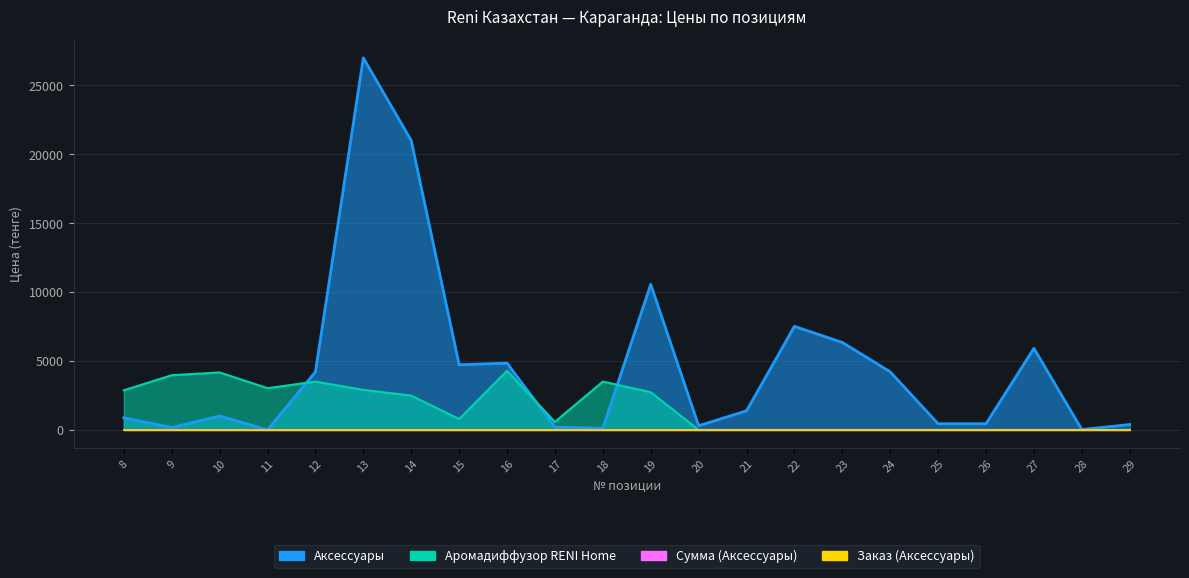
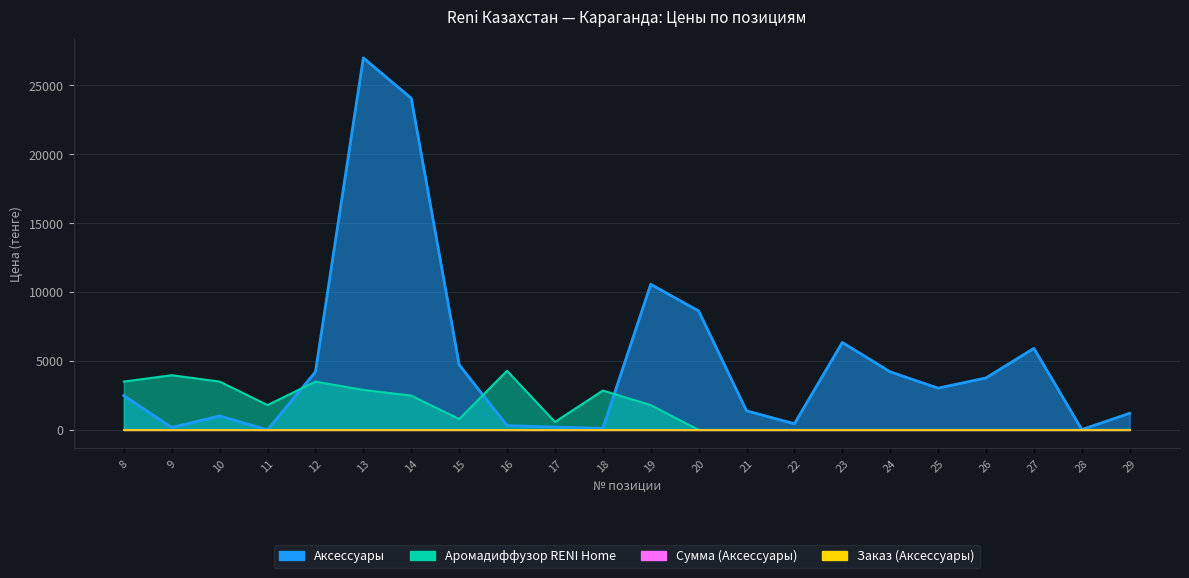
Аксессуары, 8: 900 -> 2500
Аромадиффузор RENI Home, 8: 2900 -> 3500
Аромадиффузор RENI Home, 10: 4200 -> 3500
Аромадиффузор RENI Home, 11: 3000 -> 1800
Аксессуары, 14: 21000 -> 24100
Аксессуары, 16: 4800 -> 300
Аромадиффузор RENI Home, 18: 3500 -> 2900
Аромадиффузор RENI Home, 19: 2700 -> 1800
Аксессуары, 20: 300 -> 8600
Аксессуары, 22: 7500 -> 400
Аксессуары, 25: 400 -> 3000
Аксессуары, 26: 400 -> 3800
Аксессуары, 29: 400 -> 1200
